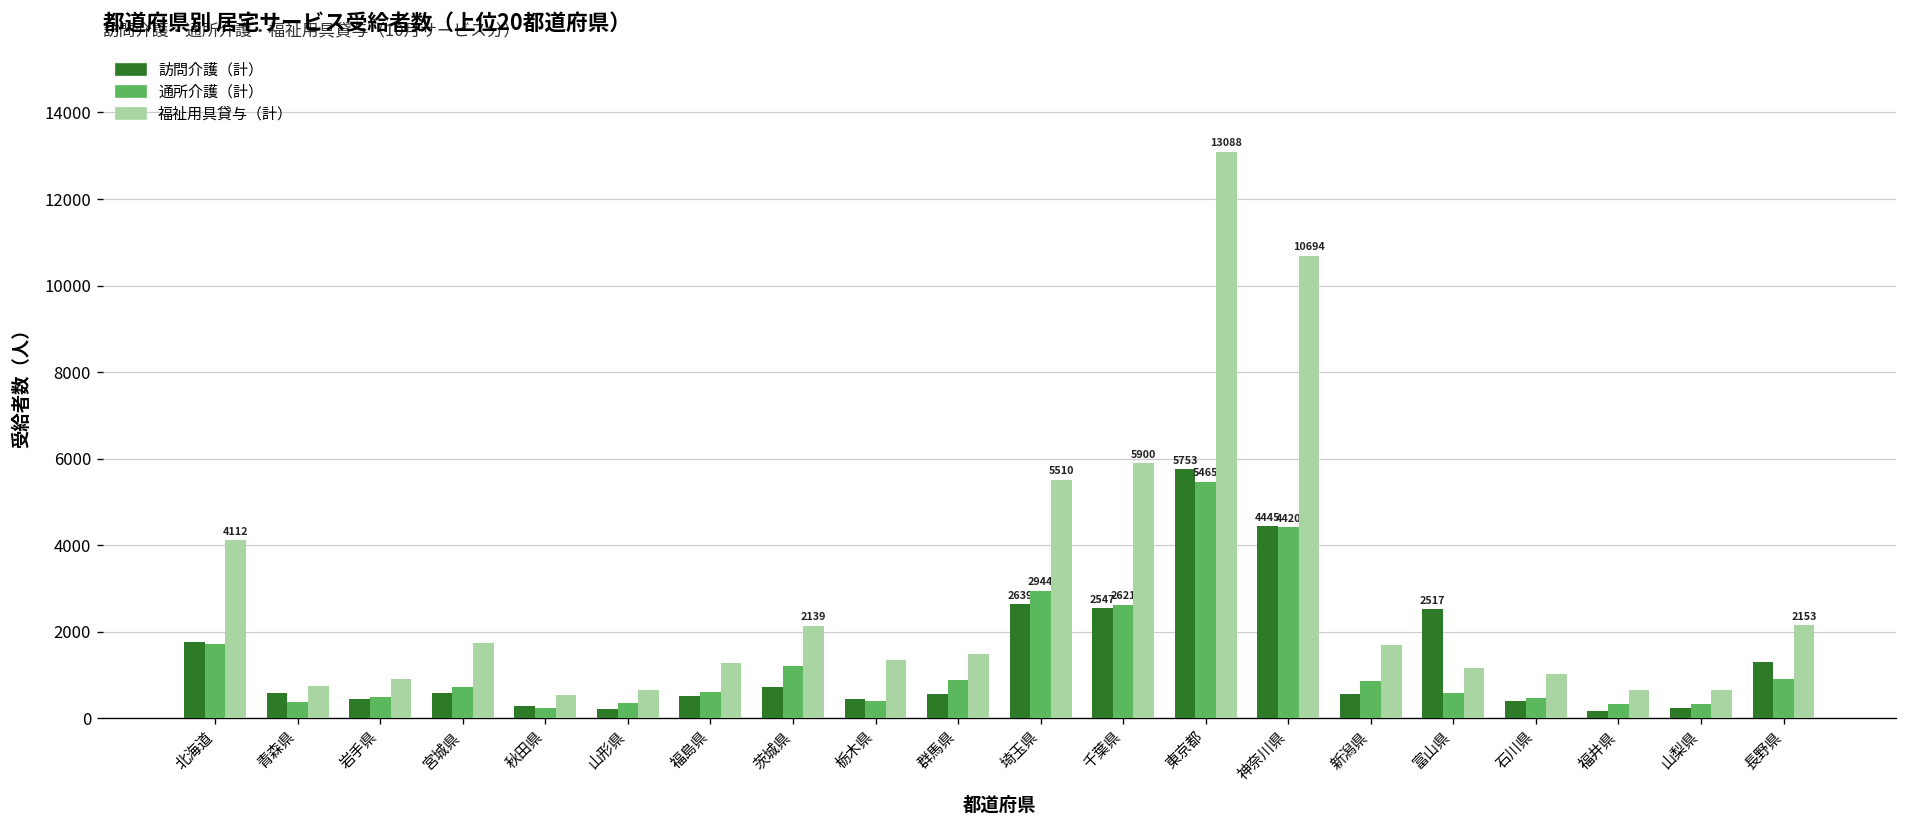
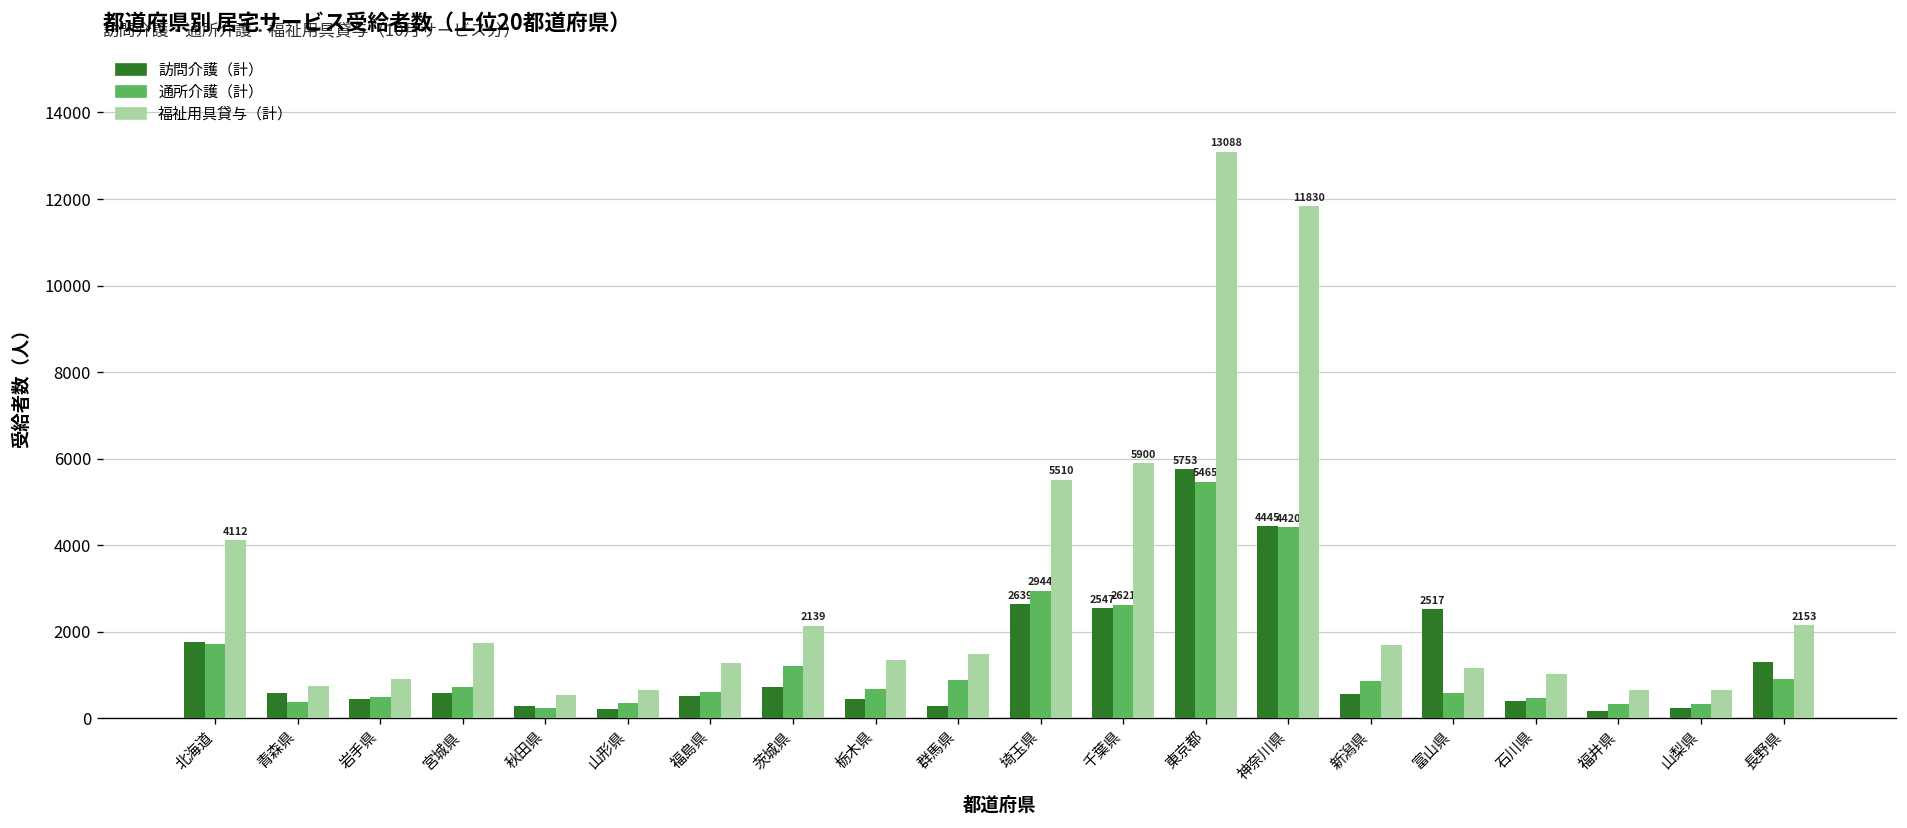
通所介護（計）, 栃木県: 400 -> 700
訪問介護（計）, 群馬県: 600 -> 300
福祉用具貸与（計）, 神奈川県: 10694 -> 11830
